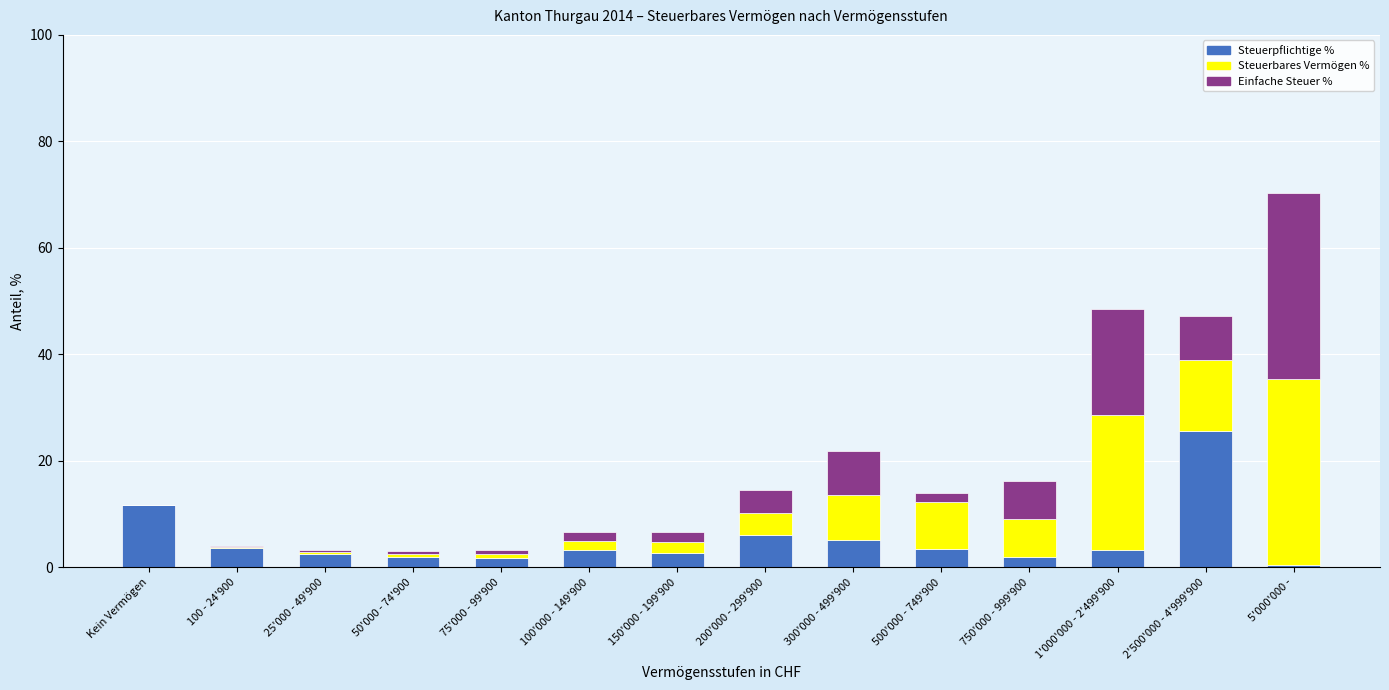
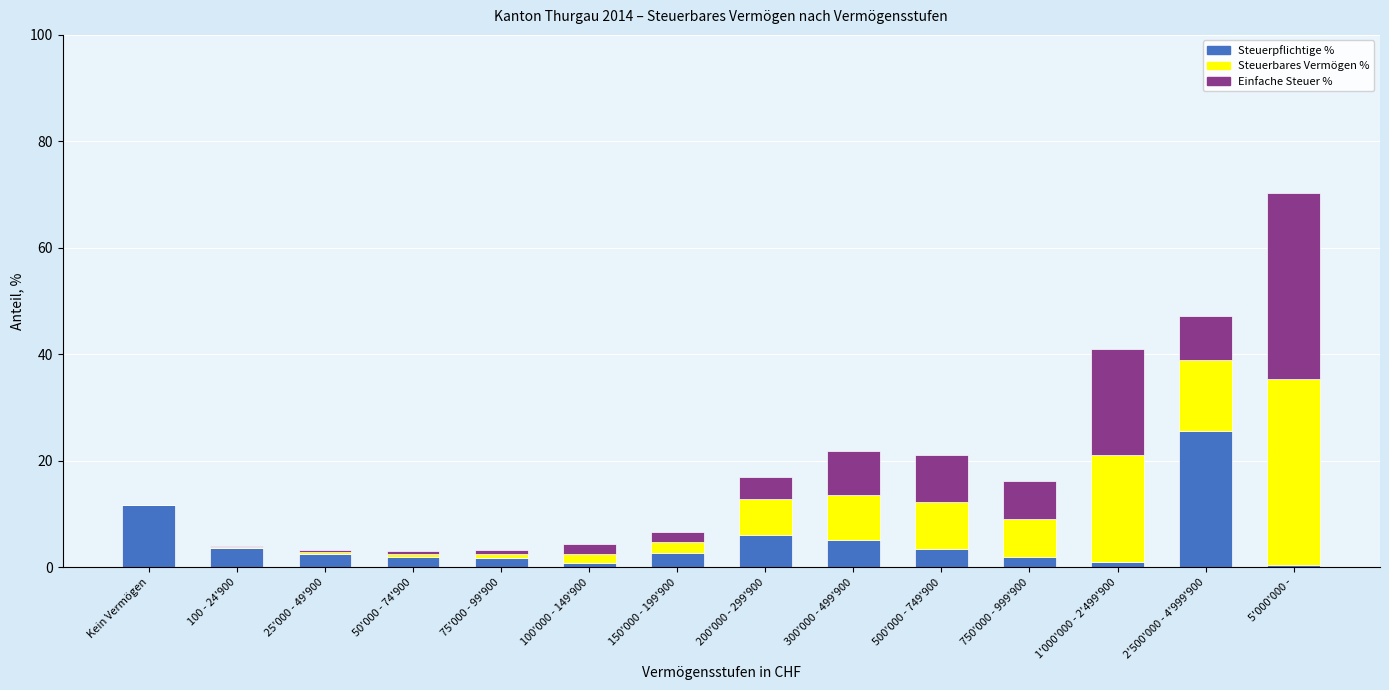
Steuerpflichtige %, 100'000 - 149'900: 3 -> 1
Steuerbares Vermögen %, 200'000 - 299'900: 4 -> 7
Einfache Steuer %, 500'000 - 749'900: 2 -> 9
Steuerpflichtige %, 1'000'000 - 2'499'900: 3 -> 1
Steuerbares Vermögen %, 1'000'000 - 2'499'900: 25 -> 20
